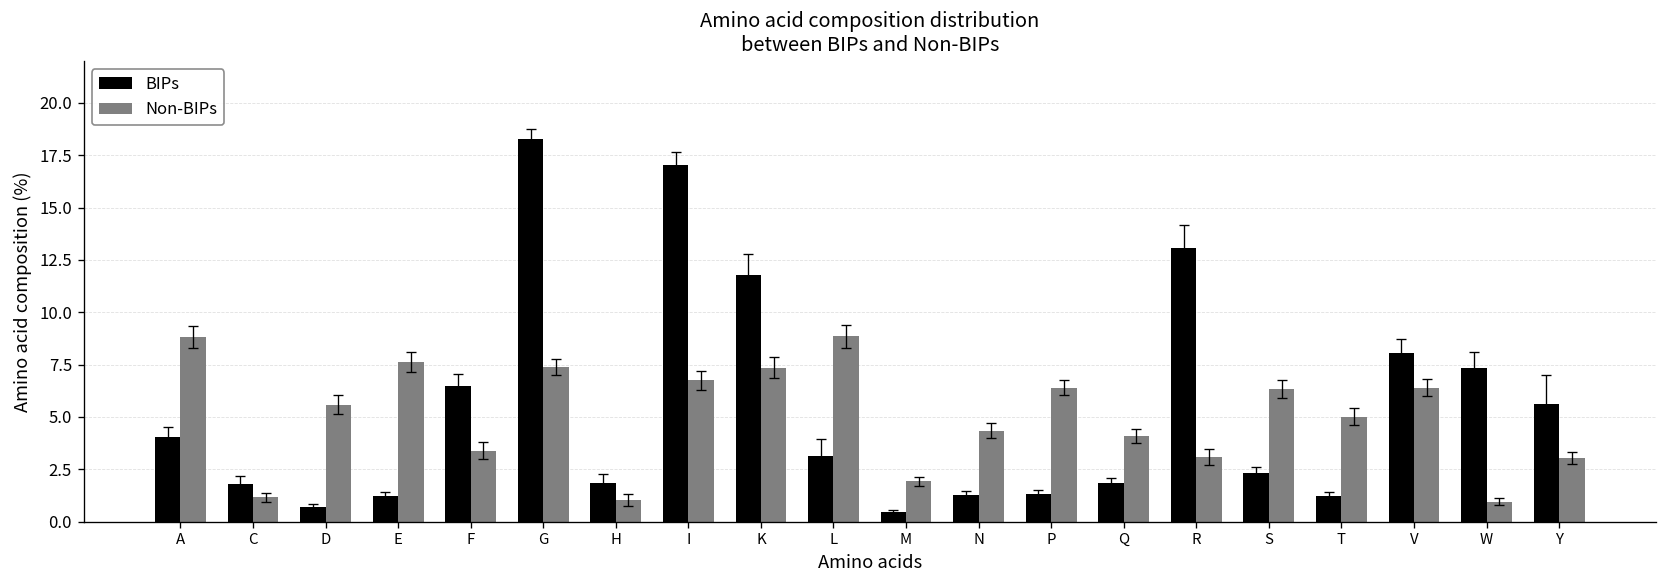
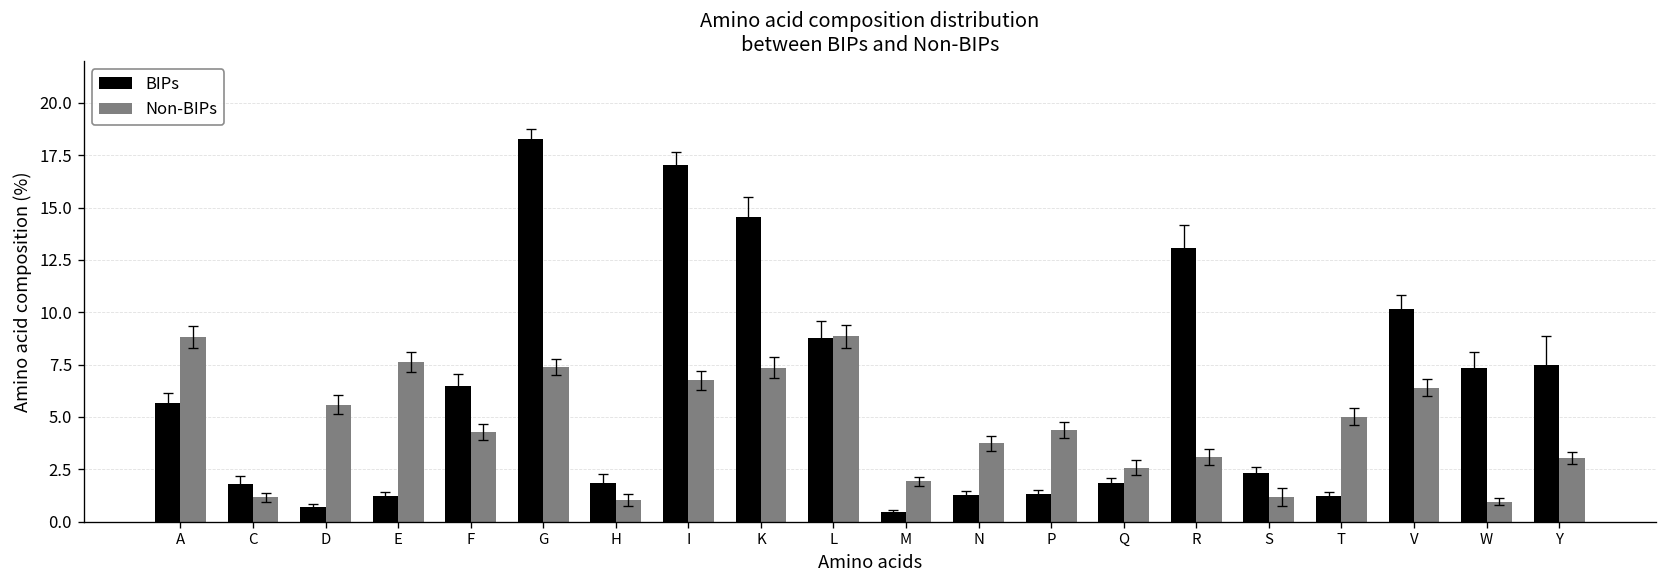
BIPs, A: 4.0 -> 5.7
Non-BIPs, F: 3.4 -> 4.3
BIPs, K: 11.8 -> 14.6
BIPs, L: 3.1 -> 8.8
Non-BIPs, N: 4.4 -> 3.8
Non-BIPs, P: 6.4 -> 4.4
Non-BIPs, Q: 4.1 -> 2.6
Non-BIPs, S: 6.3 -> 1.2
BIPs, V: 8.1 -> 10.2
BIPs, Y: 5.6 -> 7.5
